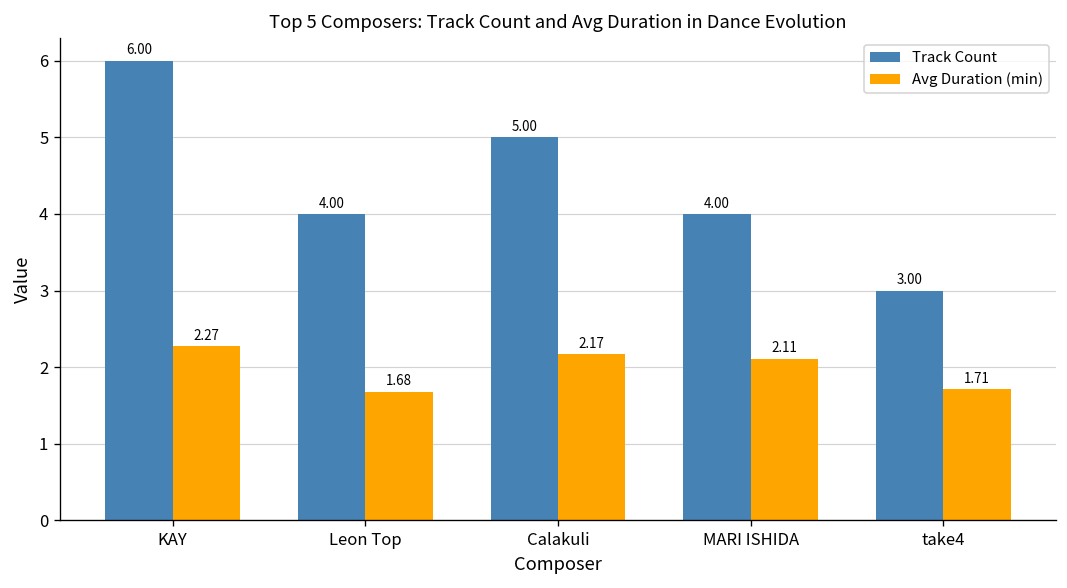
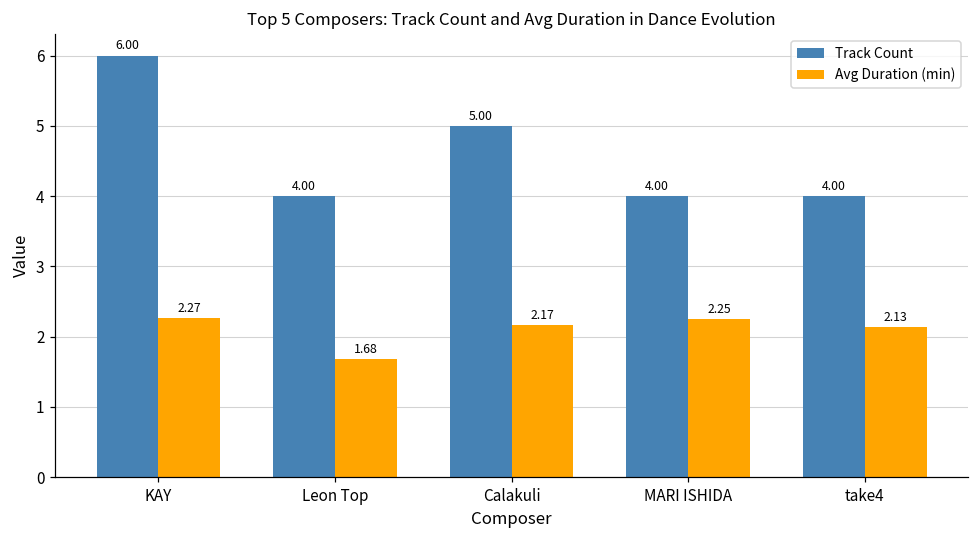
Avg Duration (min), MARI ISHIDA: 2.11 -> 2.25
Track Count, take4: 3.00 -> 4.00
Avg Duration (min), take4: 1.71 -> 2.13
